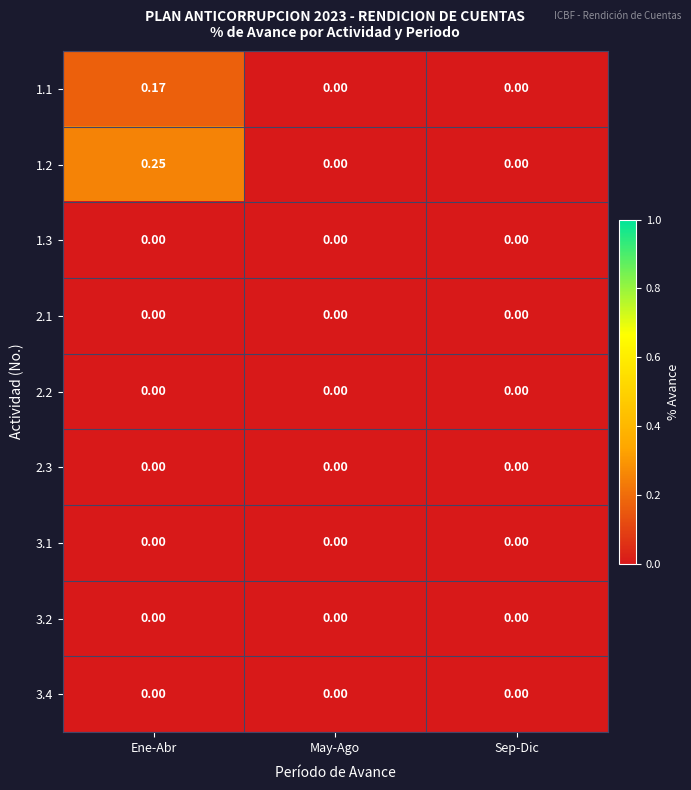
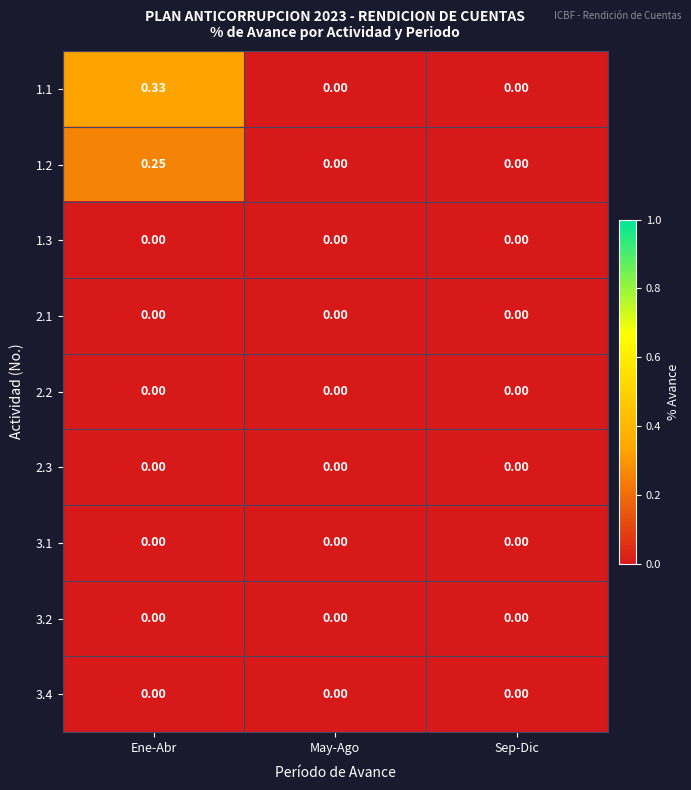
1.1, Ene-Abr: 0.17 -> 0.33
